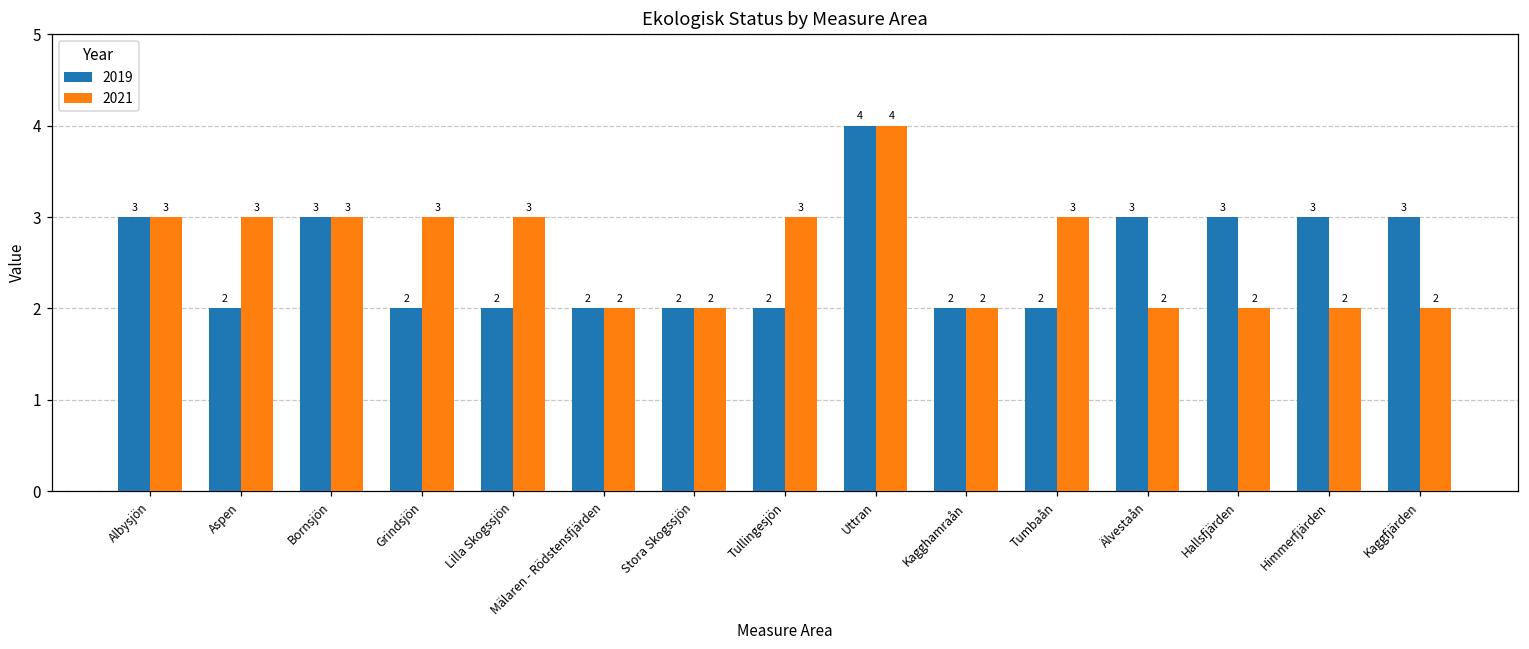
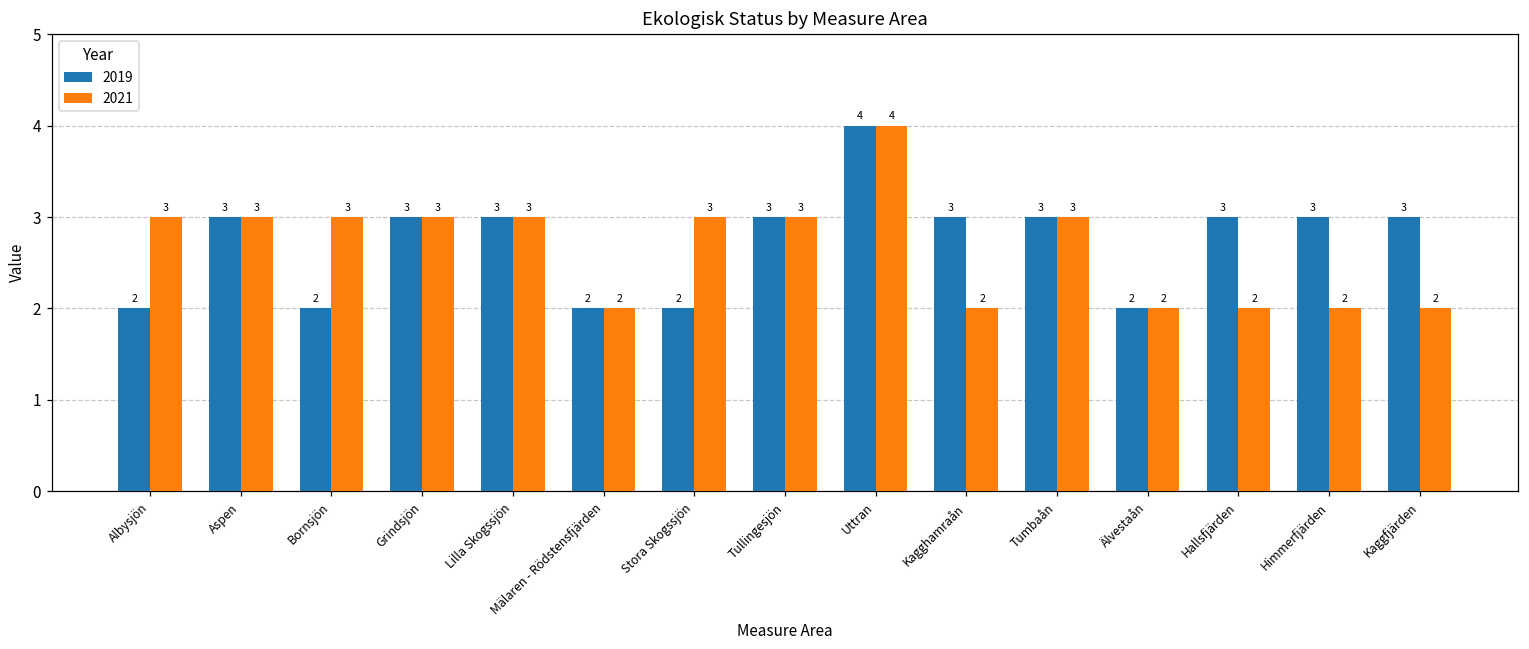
2019, Albysjön: 3 -> 2
2019, Aspen: 2 -> 3
2019, Bornsjön: 3 -> 2
2019, Grindsjön: 2 -> 3
2019, Lilla Skogssjön: 2 -> 3
2021, Stora Skogssjön: 2 -> 3
2019, Tullingesjön: 2 -> 3
2019, Kagghamraån: 2 -> 3
2019, Tumbaån: 2 -> 3
2019, Älvestaån: 3 -> 2
